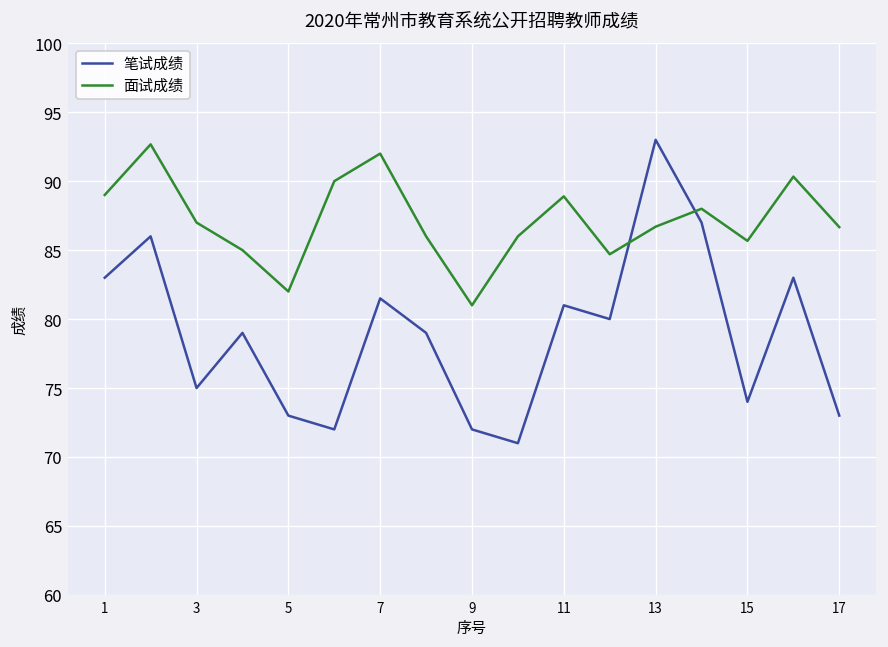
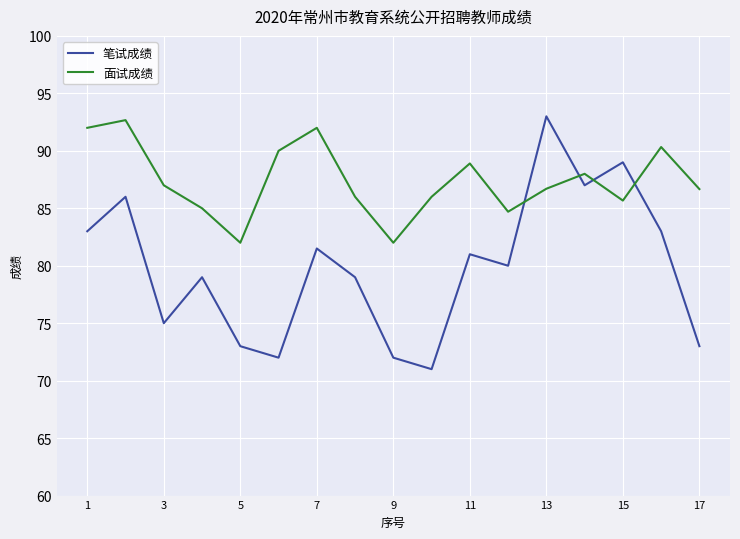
面试成绩, 1: 89 -> 92
面试成绩, 9: 81 -> 82
笔试成绩, 15: 74 -> 89
